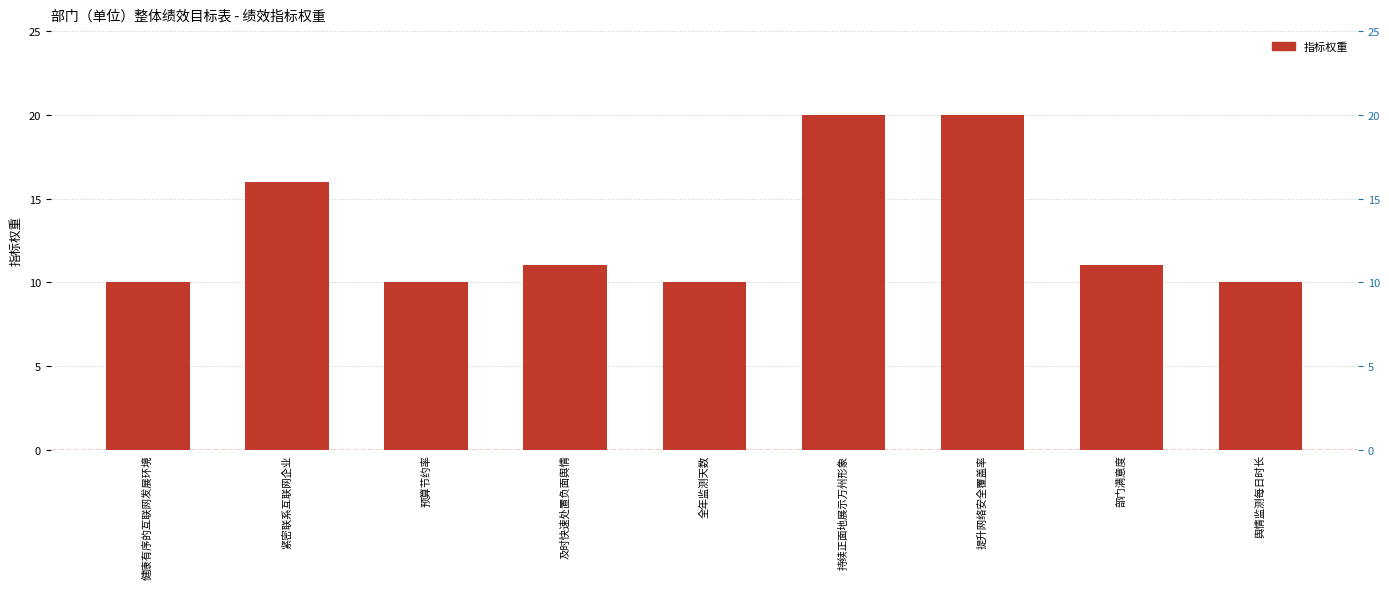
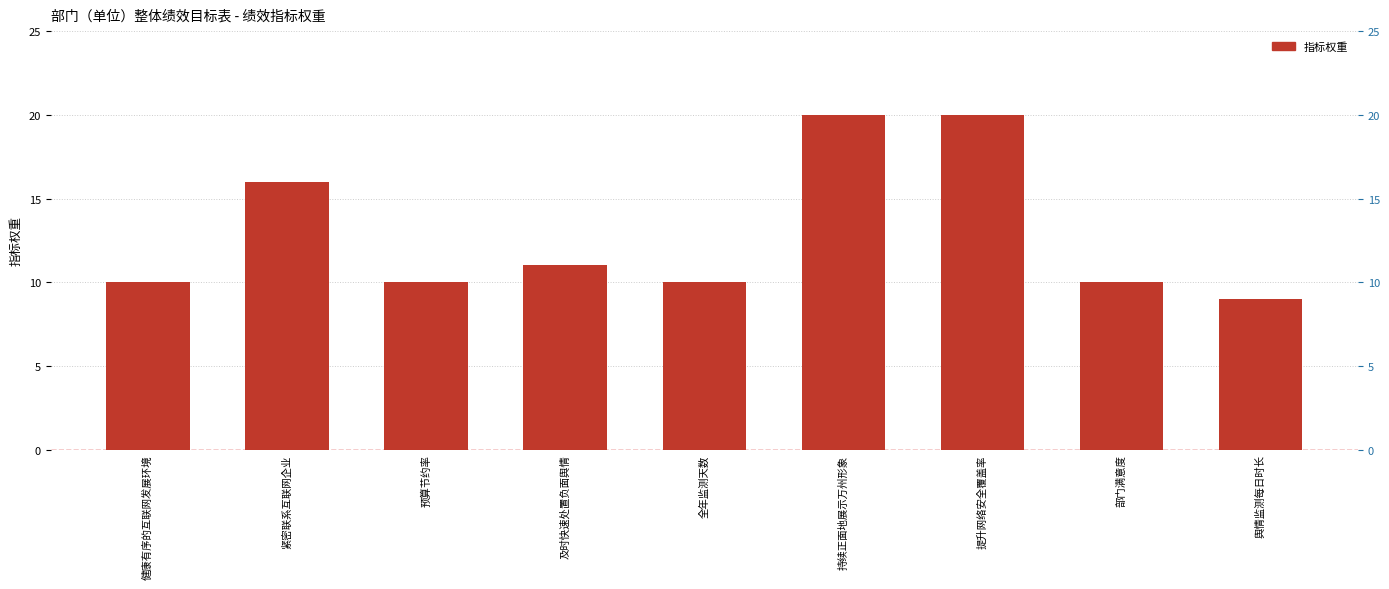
部门满意度: 11 -> 10
舆情监测每日时长: 10 -> 9
